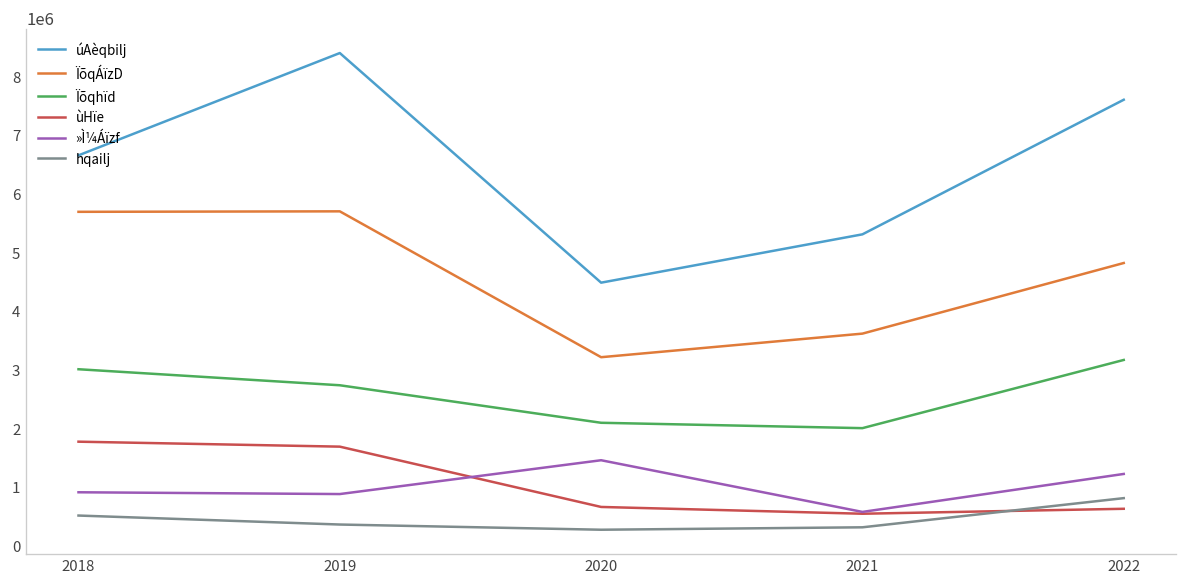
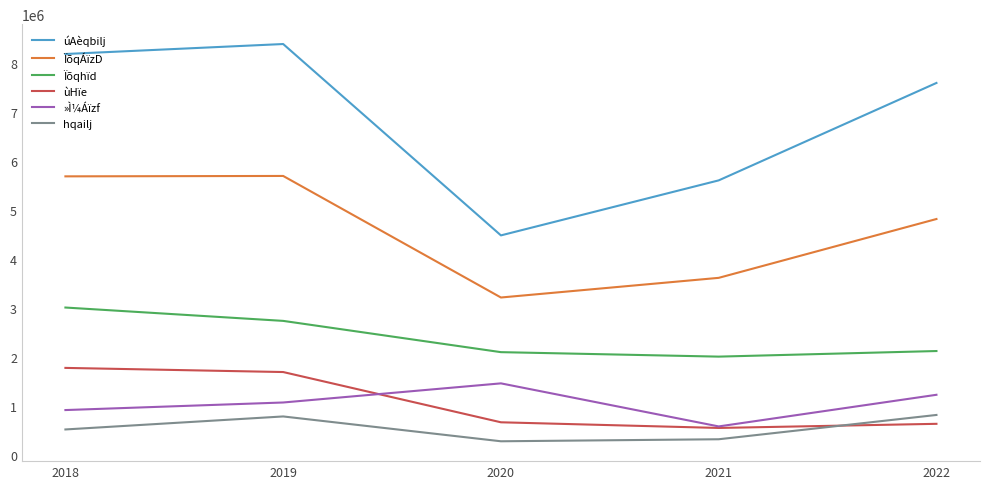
úAèqbilj, 2018: 6600000 -> 8200000
»Ì¼Áïzf, 2019: 900000 -> 1100000
hqailj, 2019: 400000 -> 800000
úAèqbilj, 2021: 5300000 -> 5600000
Ïõqhïd, 2022: 3200000 -> 2100000
